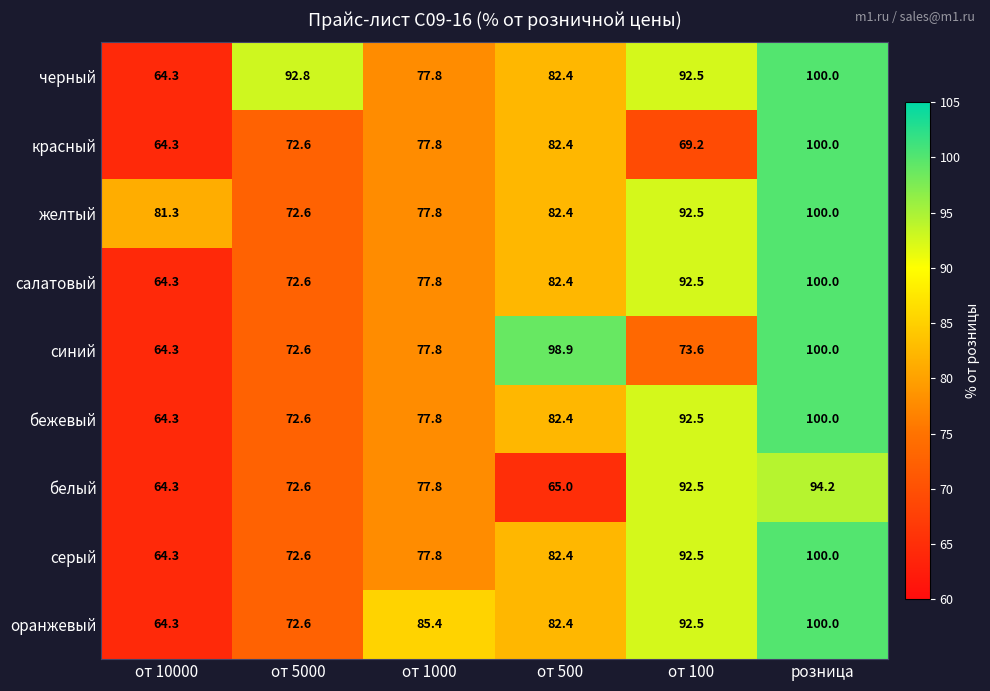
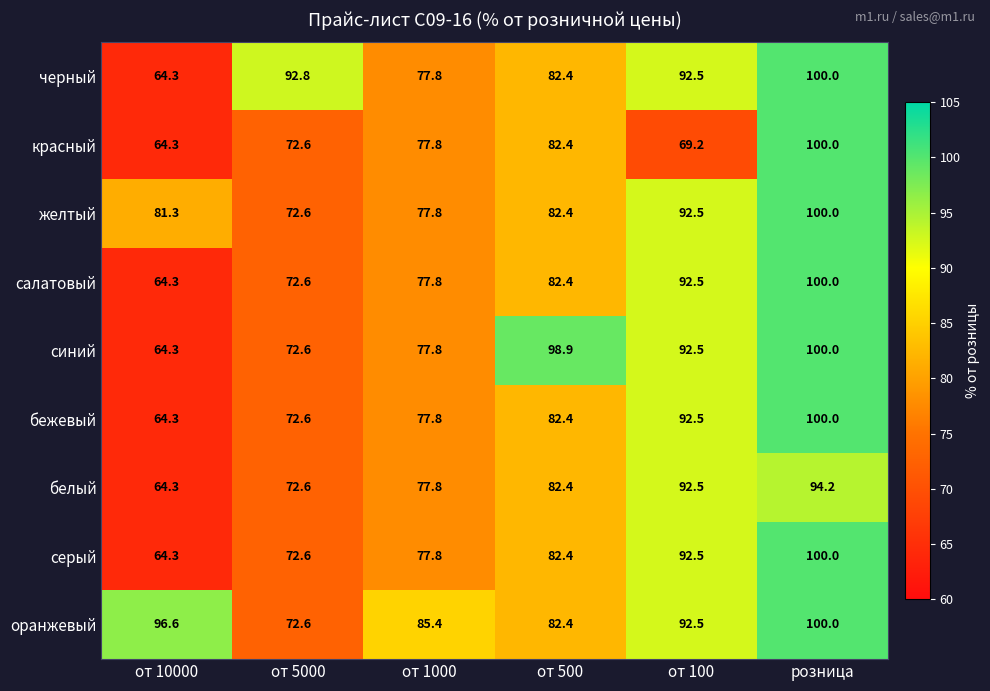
синий, от 100: 73.6 -> 92.5
белый, от 500: 65.0 -> 82.4
оранжевый, от 10000: 64.3 -> 96.6
